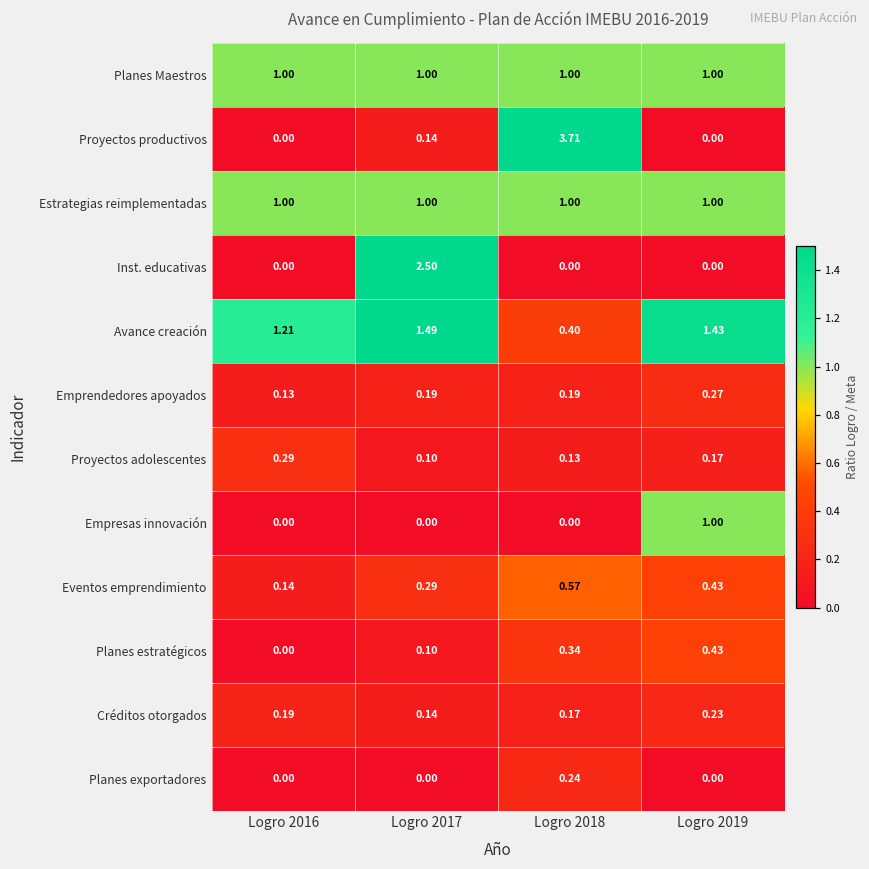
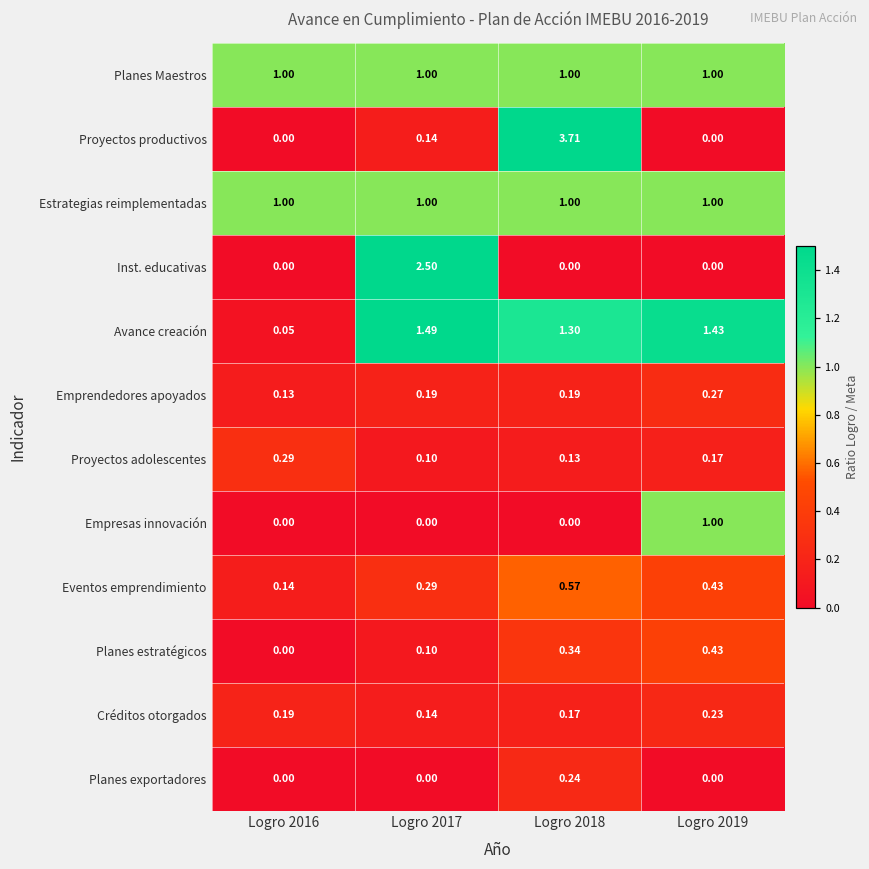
Avance creación, Logro 2016: 1.21 -> 0.05
Avance creación, Logro 2018: 0.40 -> 1.30
